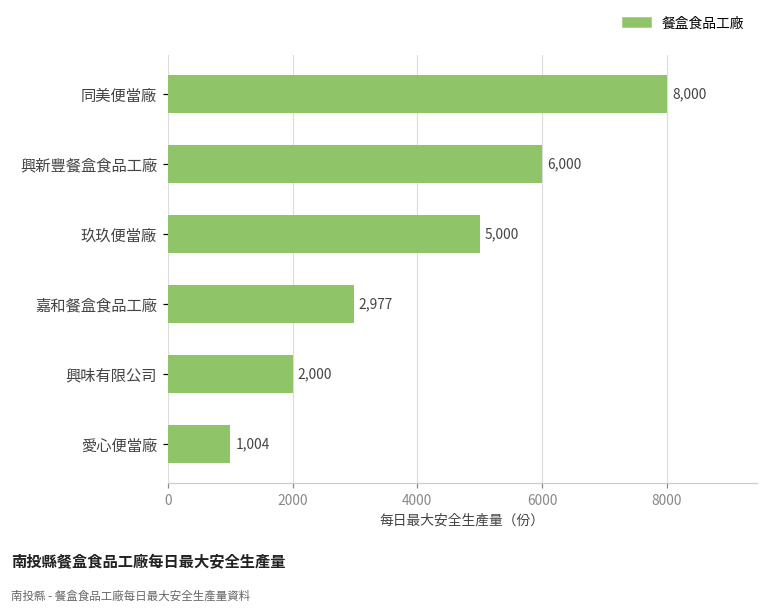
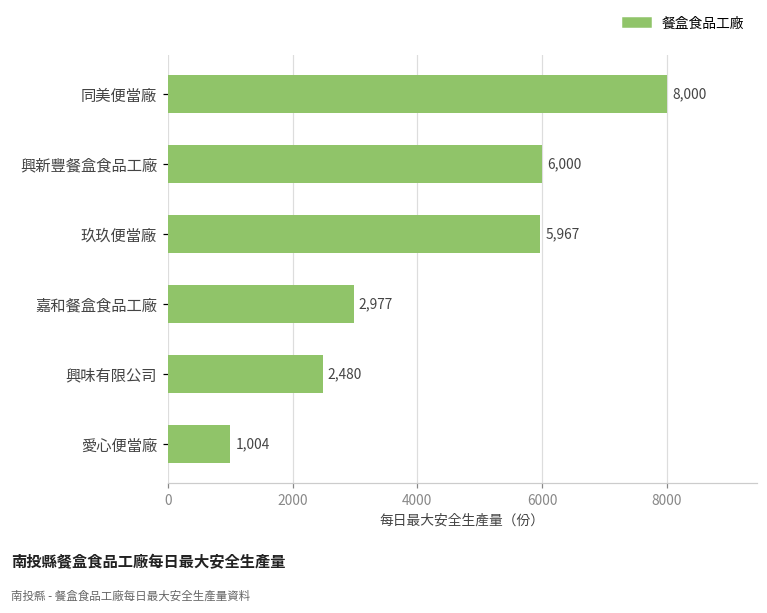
玖玖便當廠: 5,000 -> 5,967
興味有限公司: 2,000 -> 2,480
